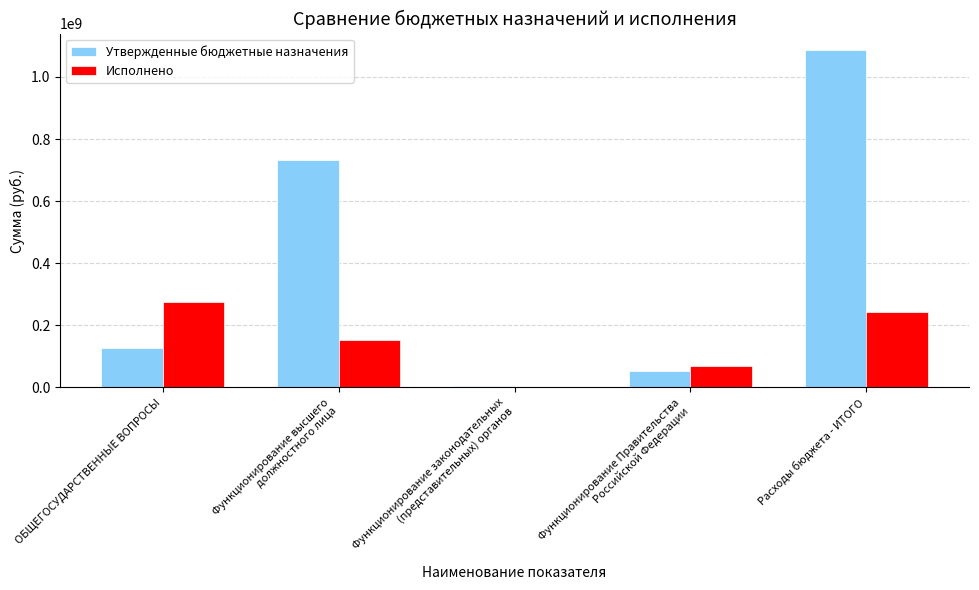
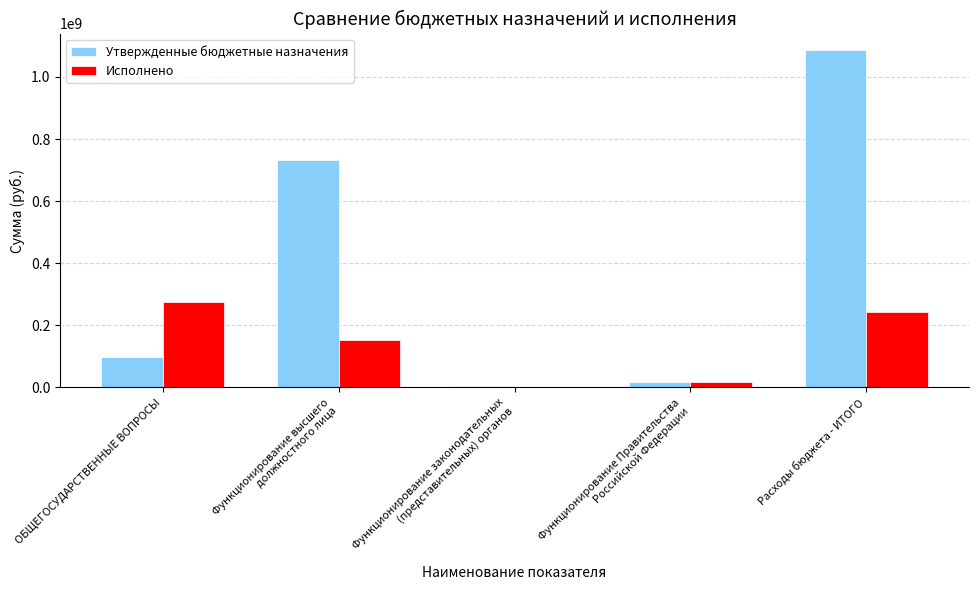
Утвержденные бюджетные назначения, ОБЩЕГОСУДАРСТВЕННЫЕ ВОПРОСЫ: 130000000 -> 100000000
Утвержденные бюджетные назначения, Функционирование Правительства Российской Федерации: 50000000 -> 20000000
Исполнено, Функционирование Правительства Российской Федерации: 70000000 -> 20000000
